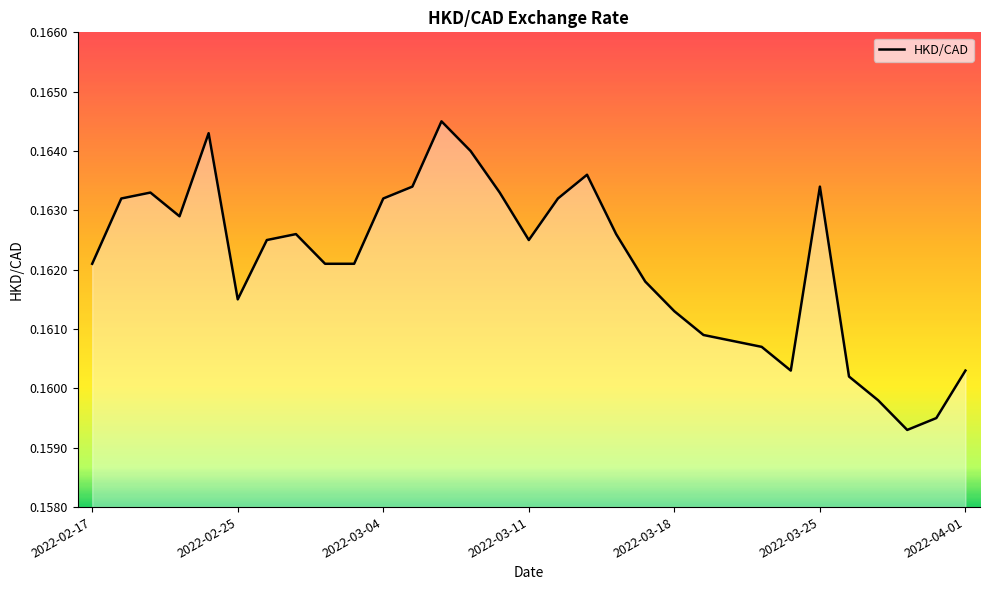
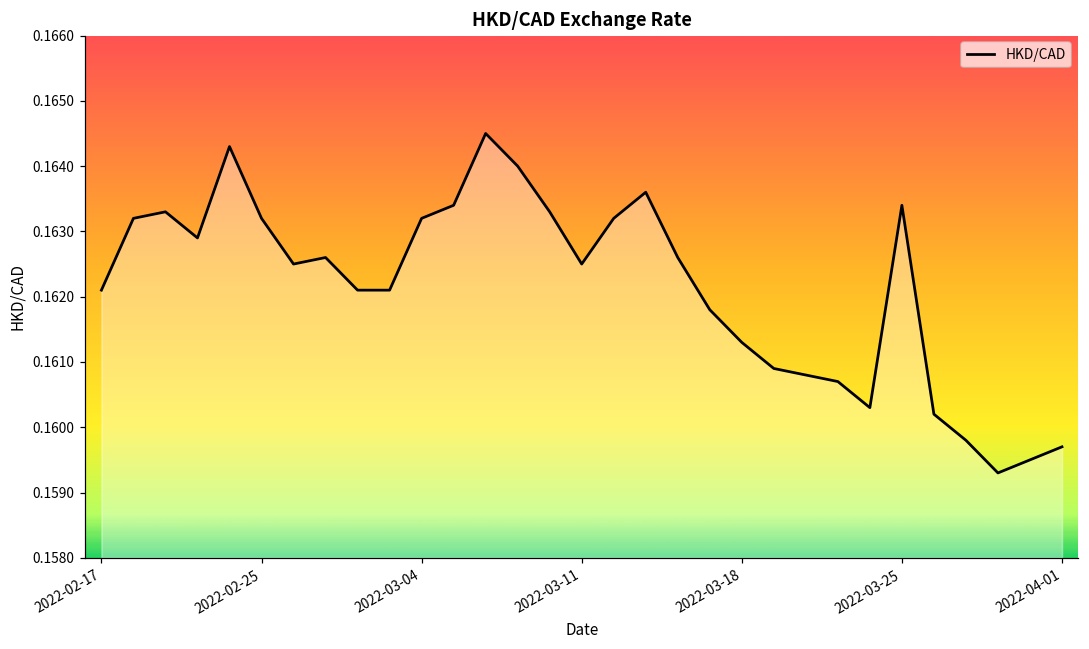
2022-02-25: 0.1615 -> 0.1632
2022-04-01: 0.1603 -> 0.1597
